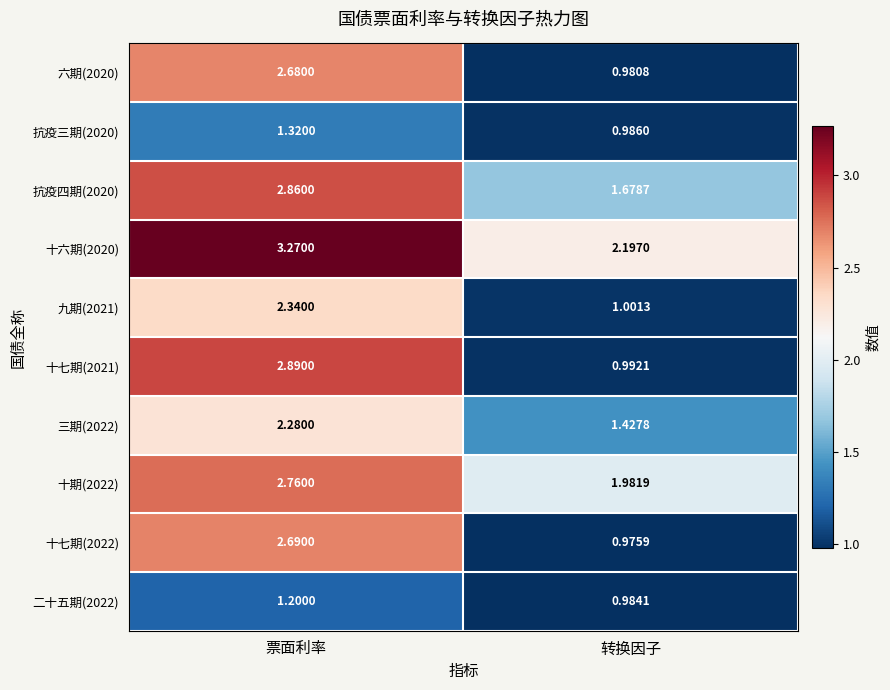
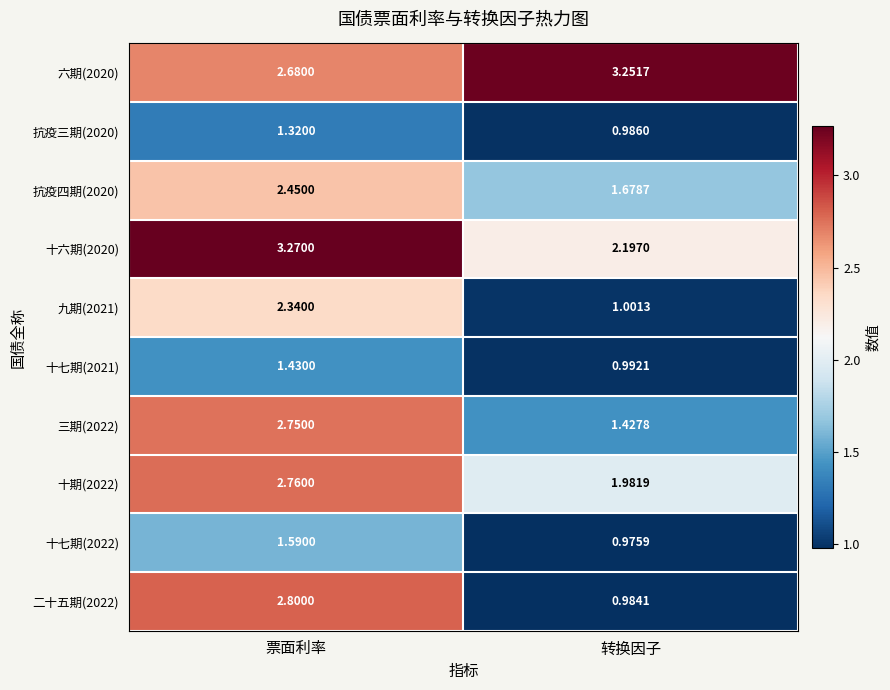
六期(2020), 转换因子: 0.9808 -> 3.2517
抗疫四期(2020), 票面利率: 2.8600 -> 2.4500
十七期(2021), 票面利率: 2.8900 -> 1.4300
三期(2022), 票面利率: 2.2800 -> 2.7500
十七期(2022), 票面利率: 2.6900 -> 1.5900
二十五期(2022), 票面利率: 1.2000 -> 2.8000
